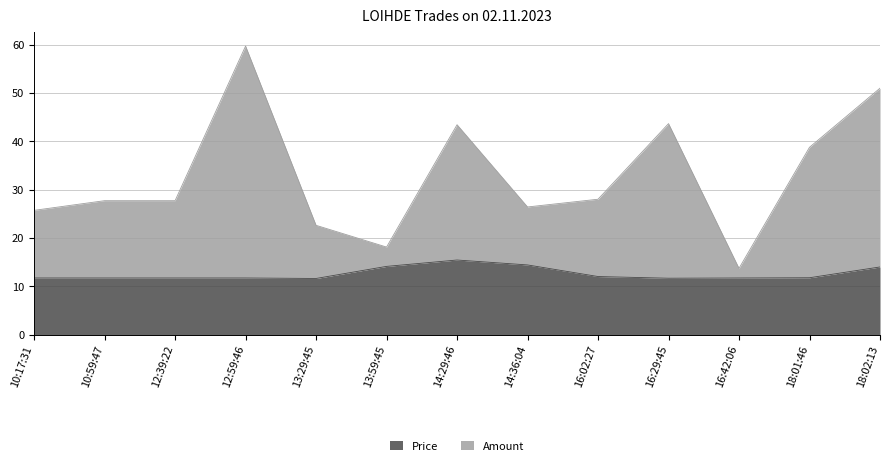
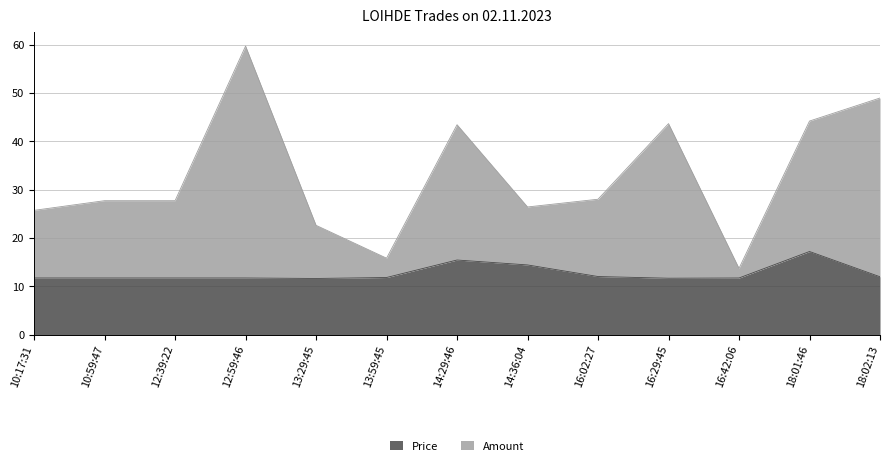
Price, 13:59:45: 14 -> 12
Price, 18:01:46: 12 -> 17
Price, 18:02:13: 14 -> 12
